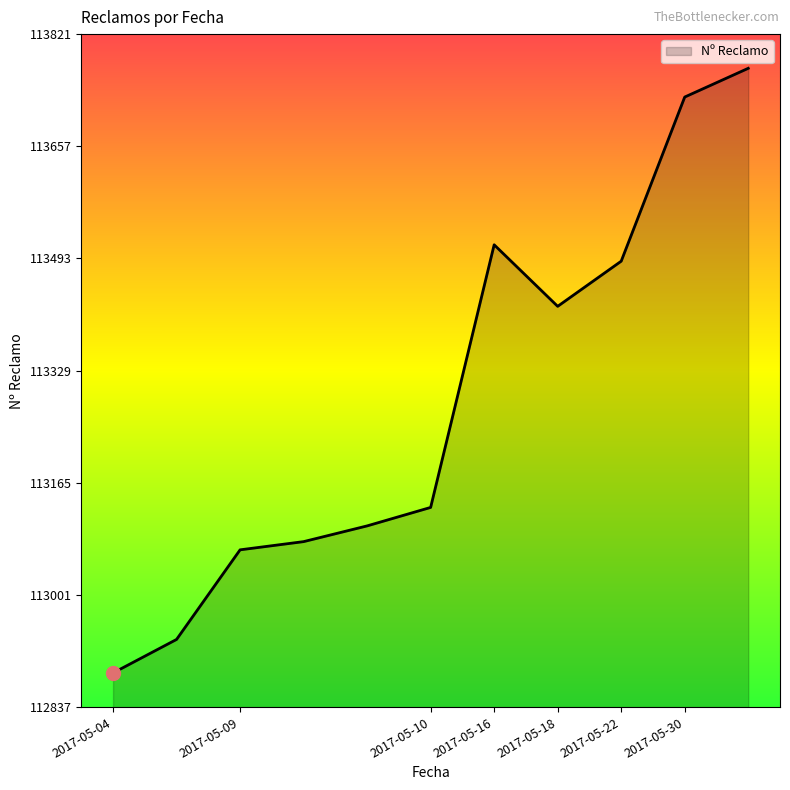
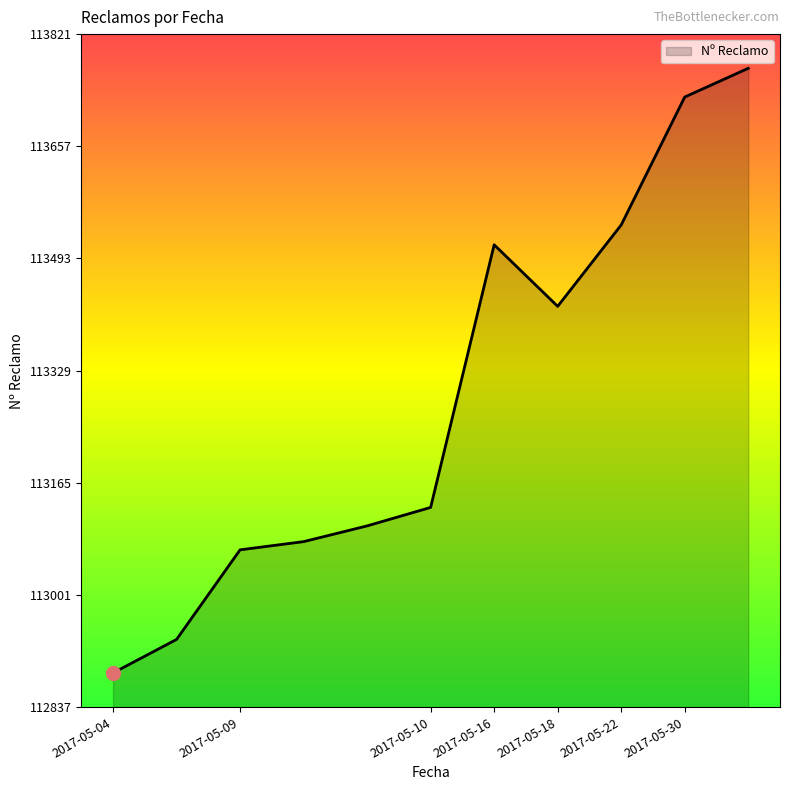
Nº Reclamo, 2017-05-22: 113490 -> 113540
